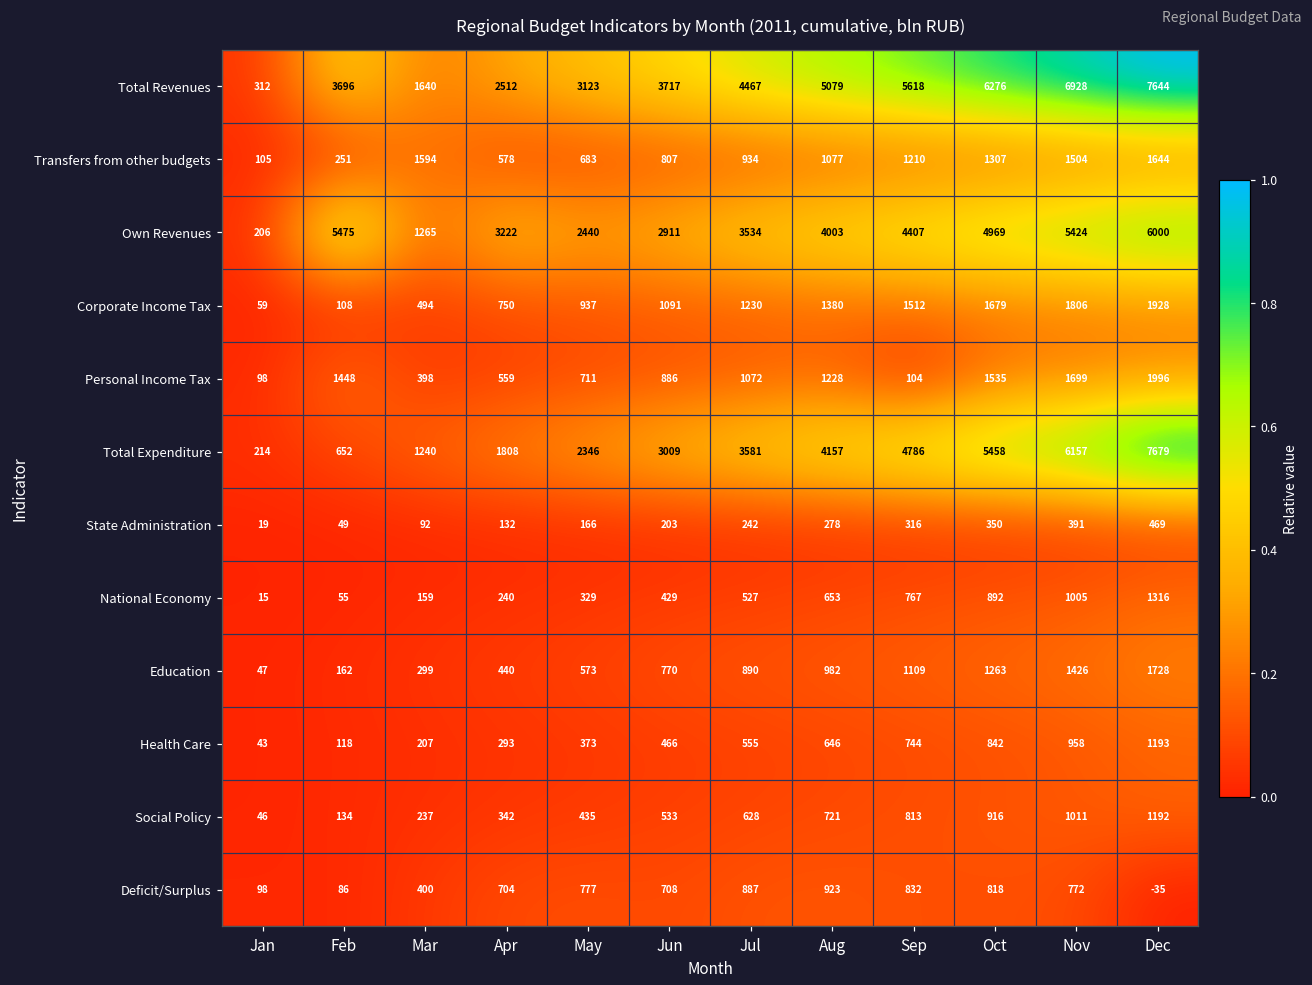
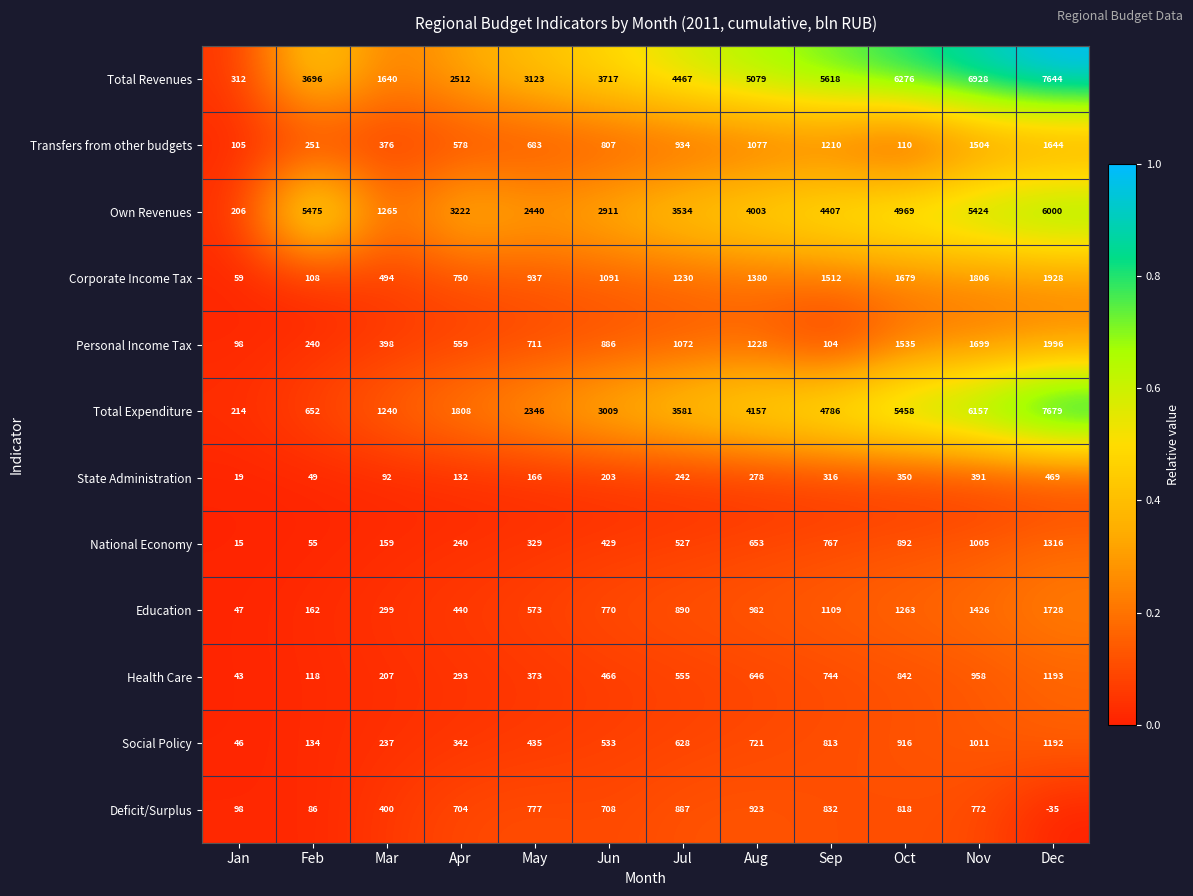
Transfers from other budgets, Mar: 1594 -> 376
Transfers from other budgets, Oct: 1307 -> 110
Personal Income Tax, Feb: 1448 -> 240
